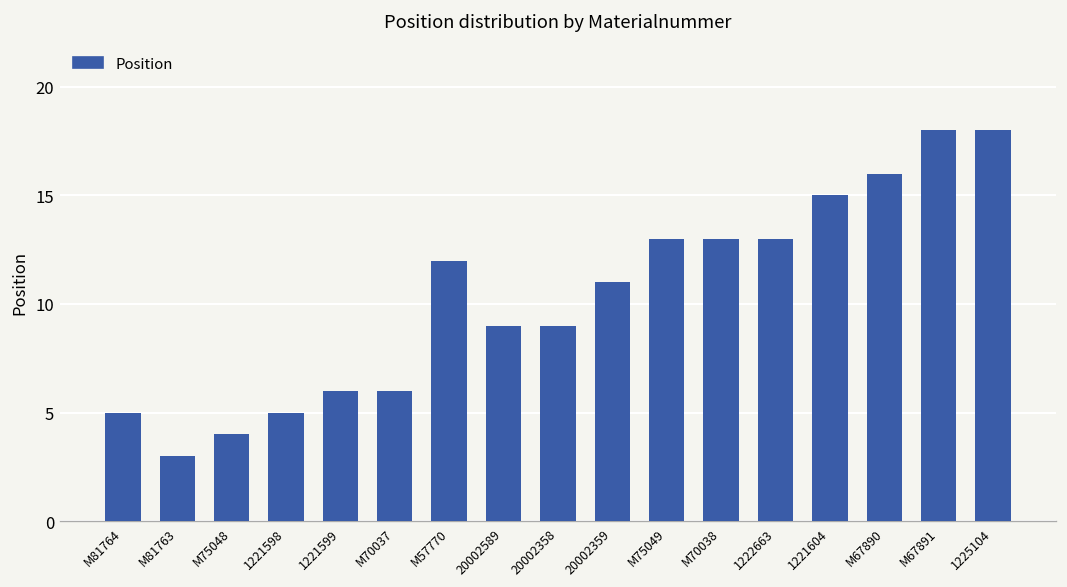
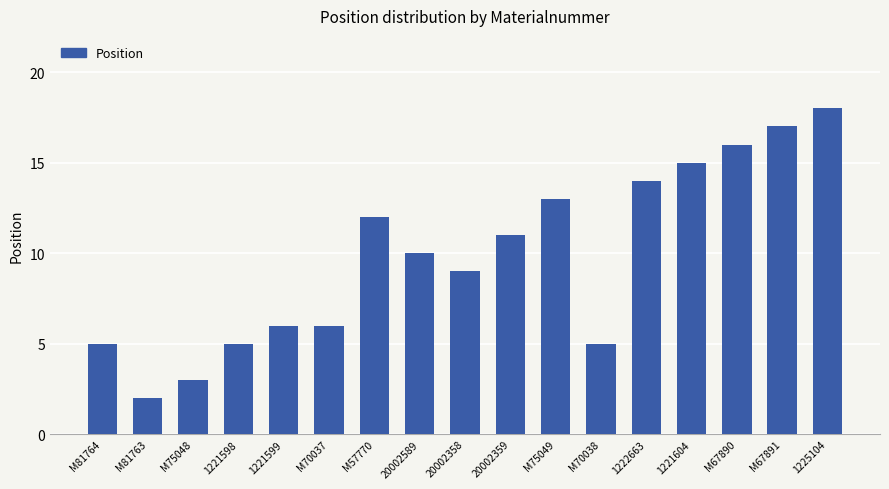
M81763: 3 -> 2
M75048: 4 -> 3
20002589: 9 -> 10
M70038: 13 -> 5
1222663: 13 -> 14
M67891: 18 -> 17
